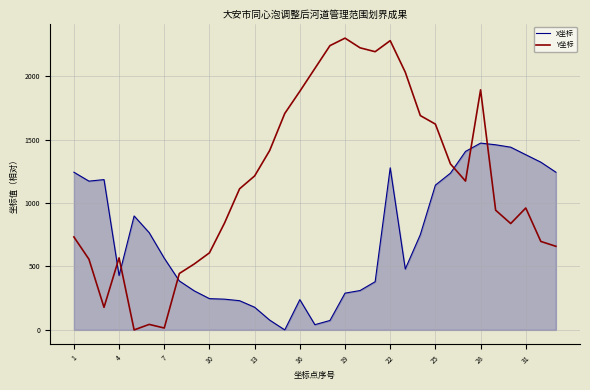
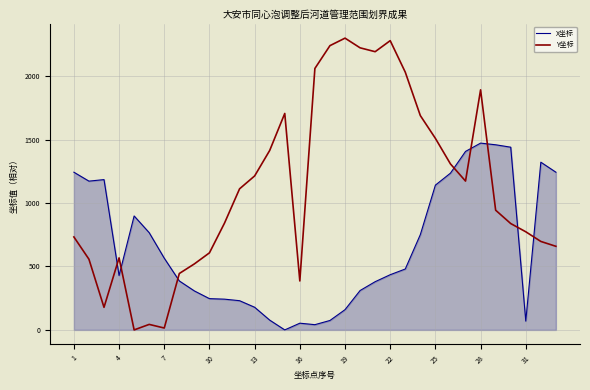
X坐标, 16: 240 -> 50
Y坐标, 16: 1880 -> 390
X坐标, 19: 290 -> 160
X坐标, 22: 1280 -> 430
Y坐标, 25: 1620 -> 1510
X坐标, 31: 1380 -> 70
Y坐标, 31: 960 -> 770
